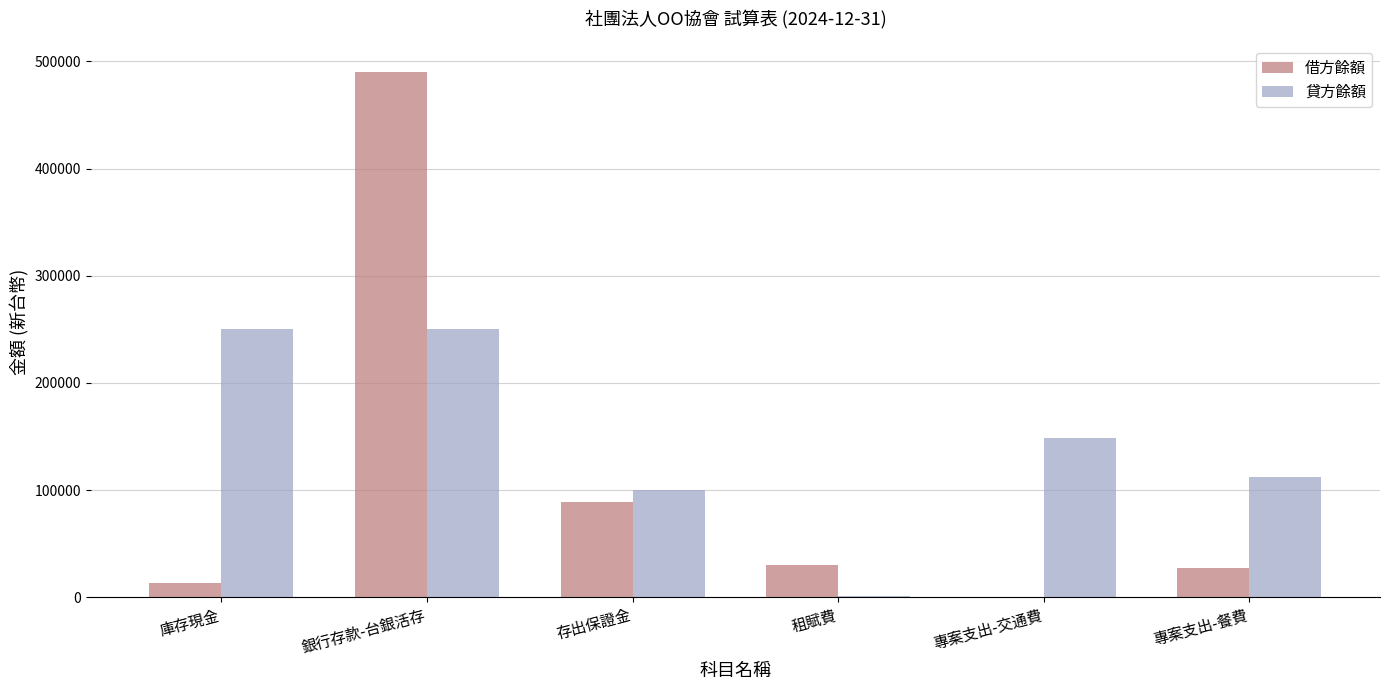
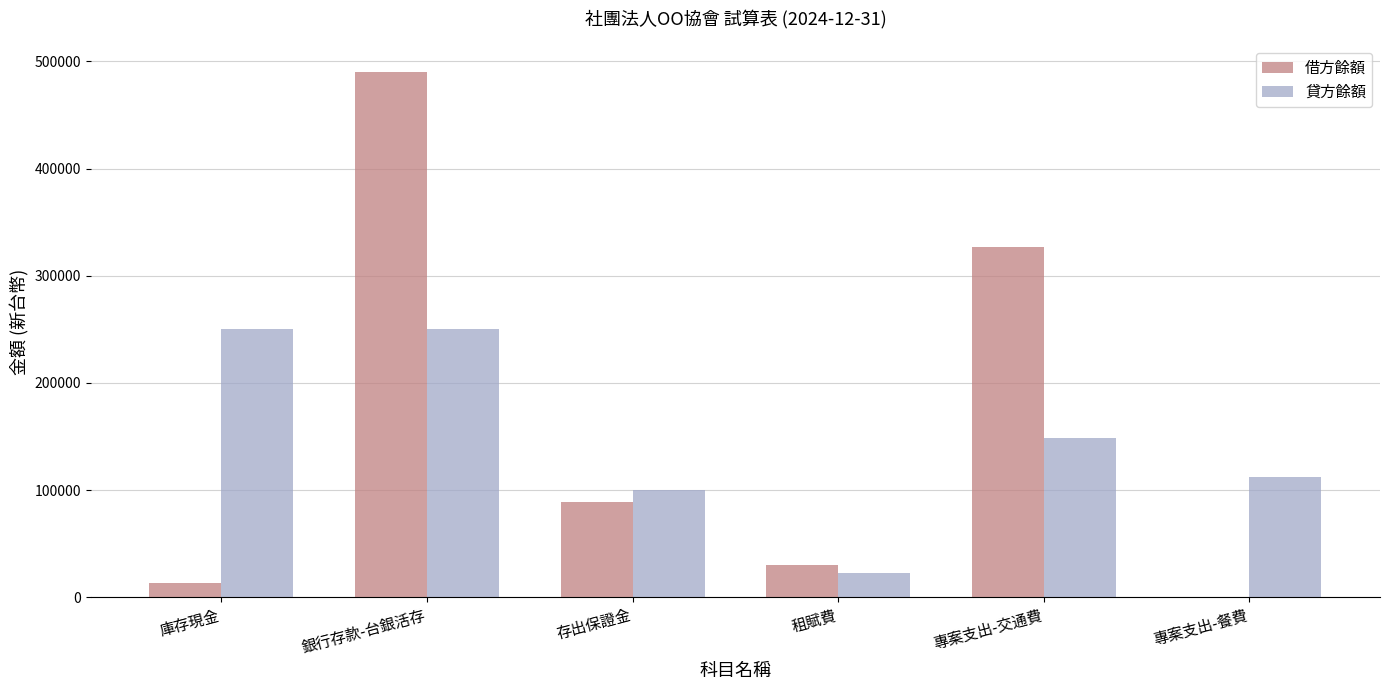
貸方餘額, 租賦費: 2000 -> 22000
借方餘額, 專案支出-交通費: 0 -> 327000
借方餘額, 專案支出-餐費: 27000 -> 0
